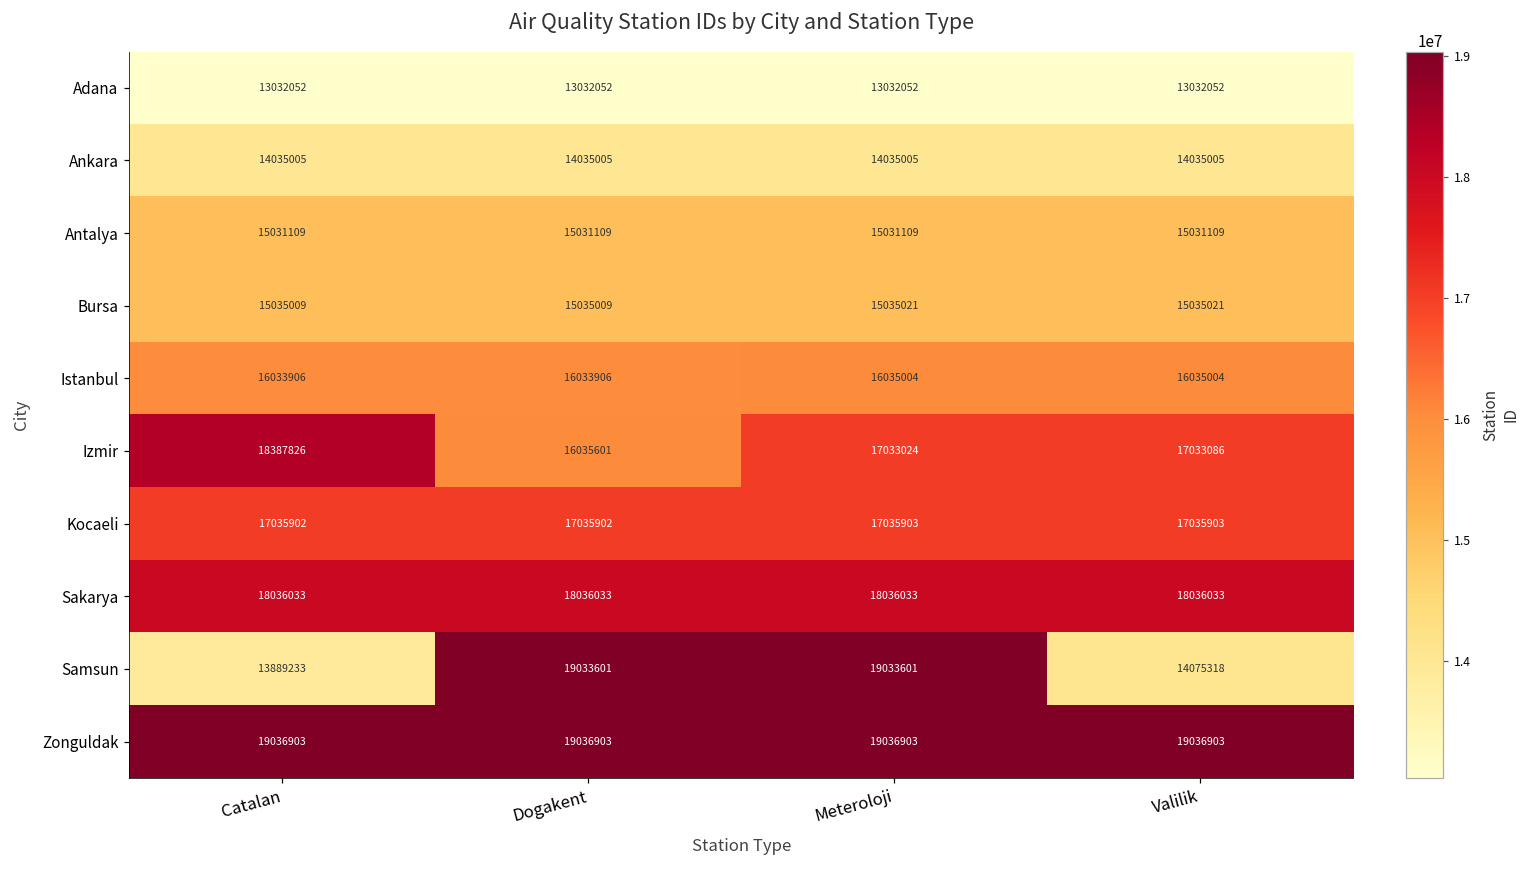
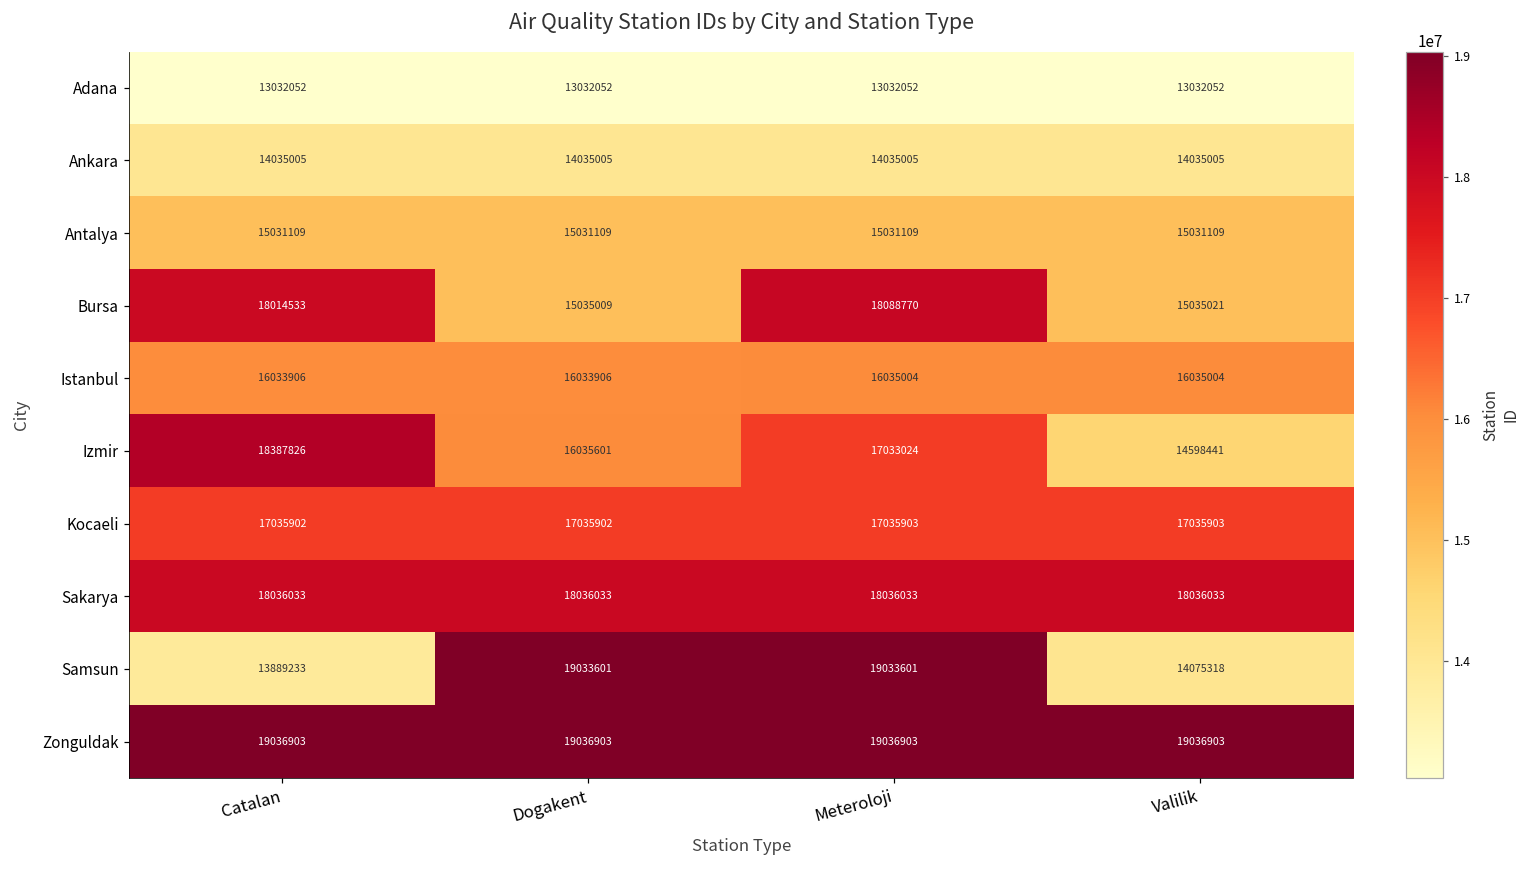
Bursa, Catalan: 15035009 -> 18014533
Bursa, Meteroloji: 15035021 -> 18088770
Izmir, Valilik: 17033086 -> 14598441
